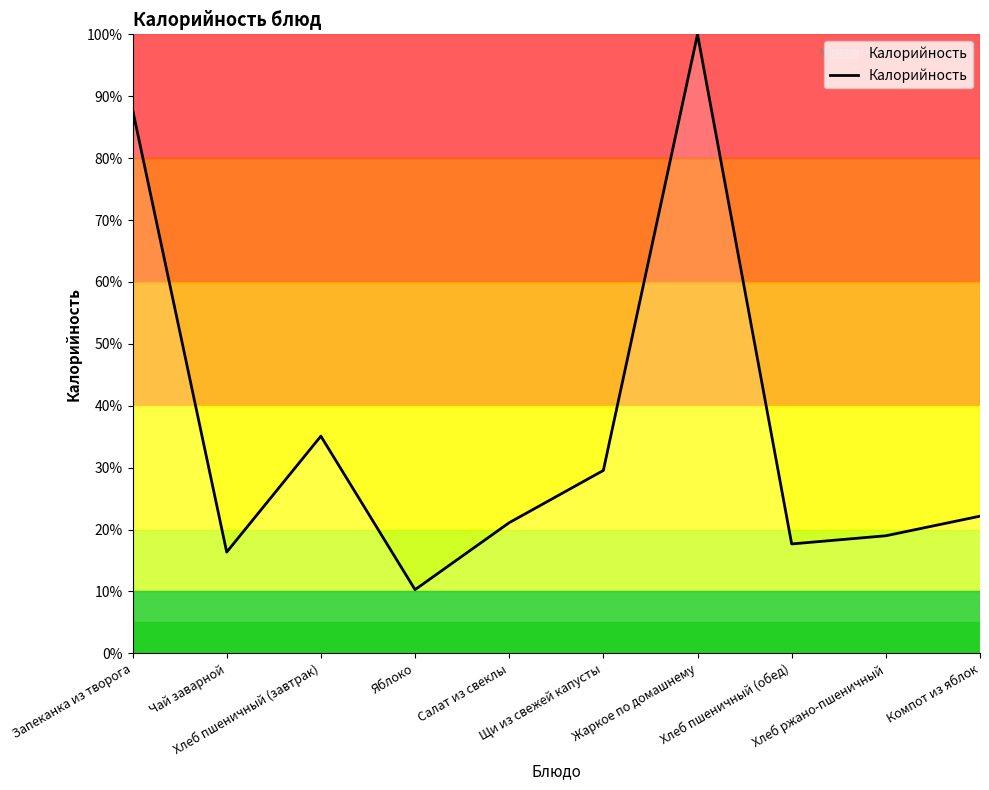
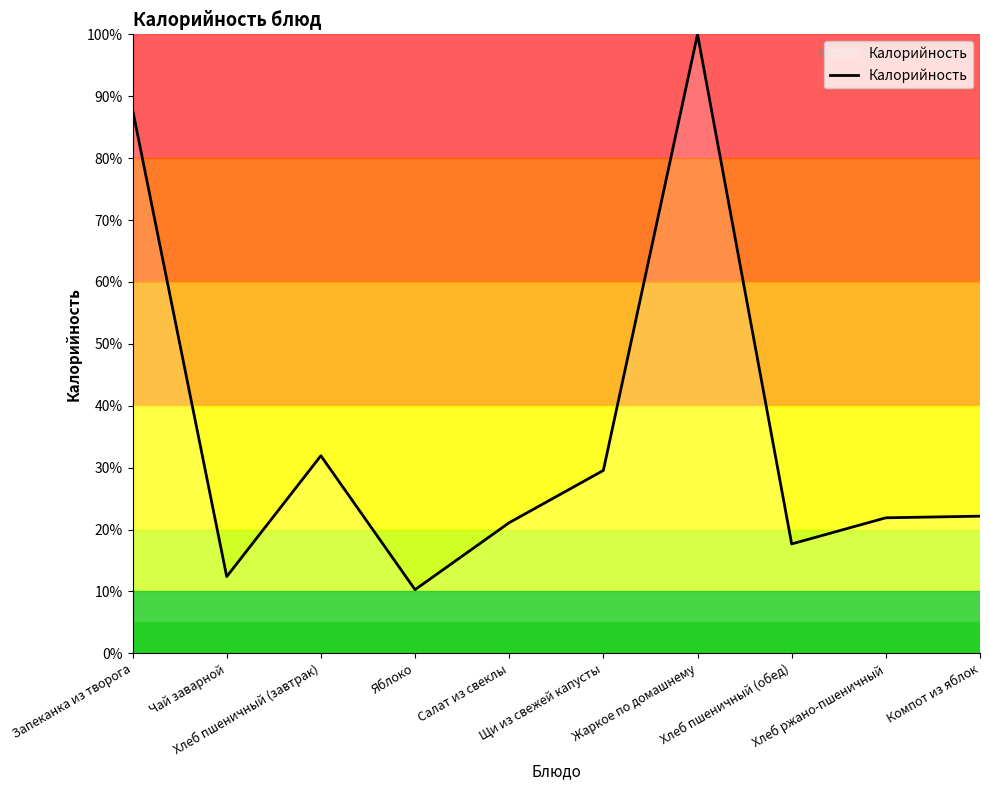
Чай заварной: 16% -> 12%
Хлеб пшеничный (завтрак): 35% -> 32%
Хлеб ржано-пшеничный: 19% -> 22%
